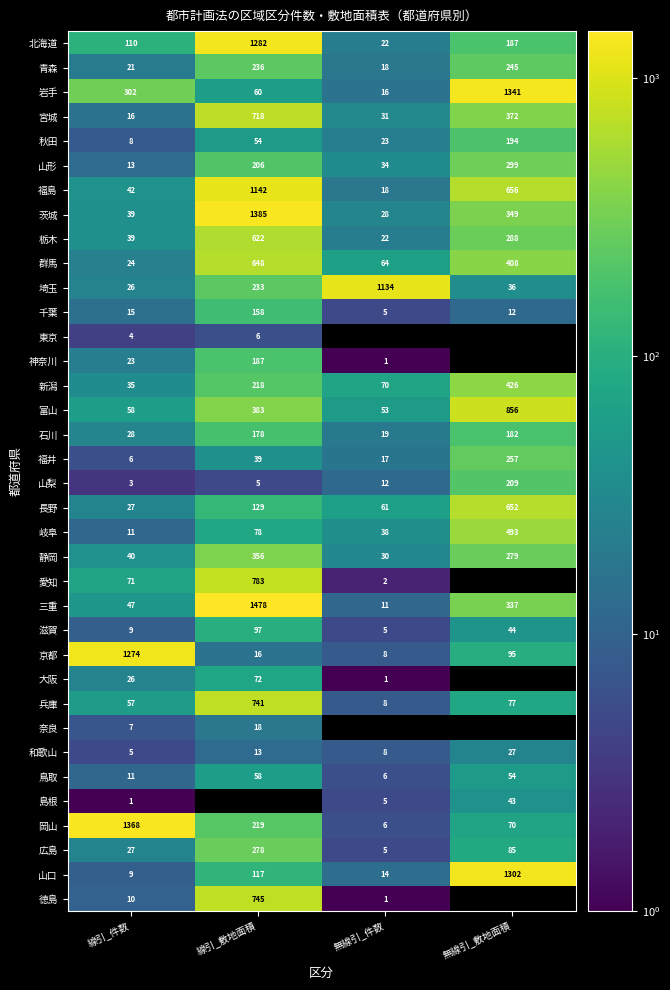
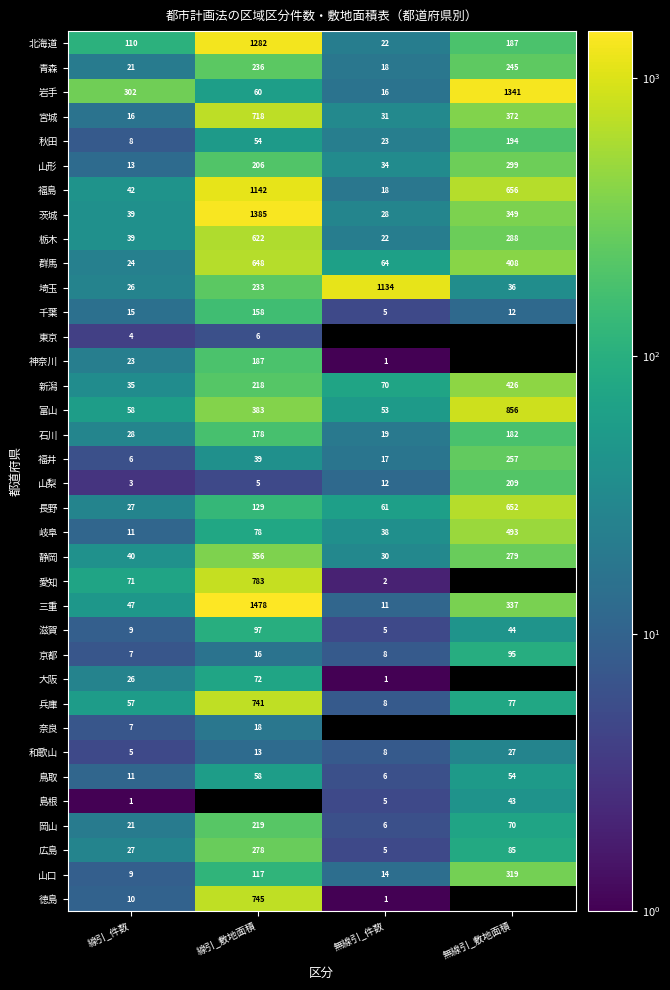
京都, 線引_件数: 1274 -> 7
岡山, 線引_件数: 1368 -> 21
山口, 無線引_敷地面積: 1302 -> 319
